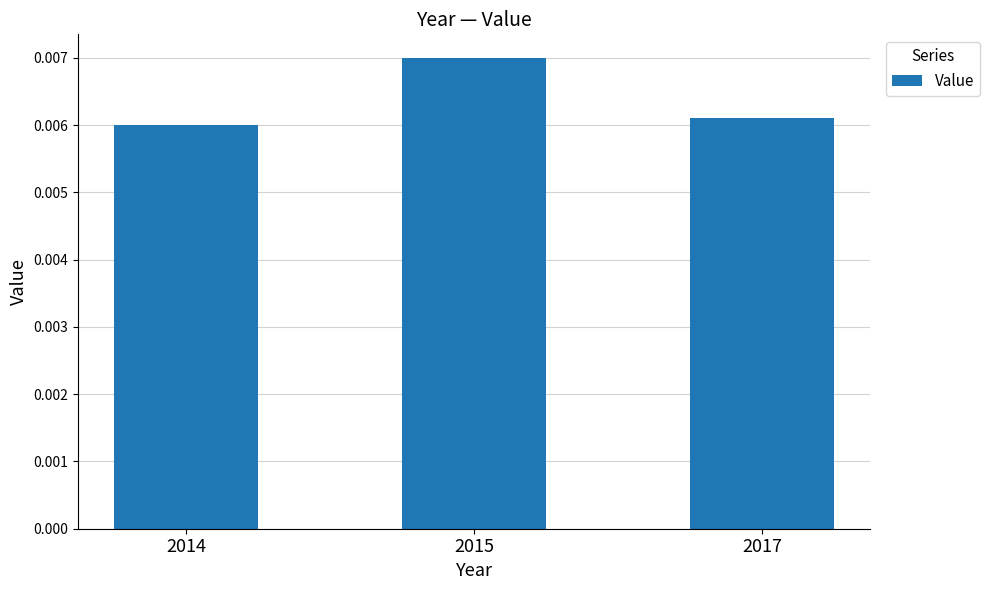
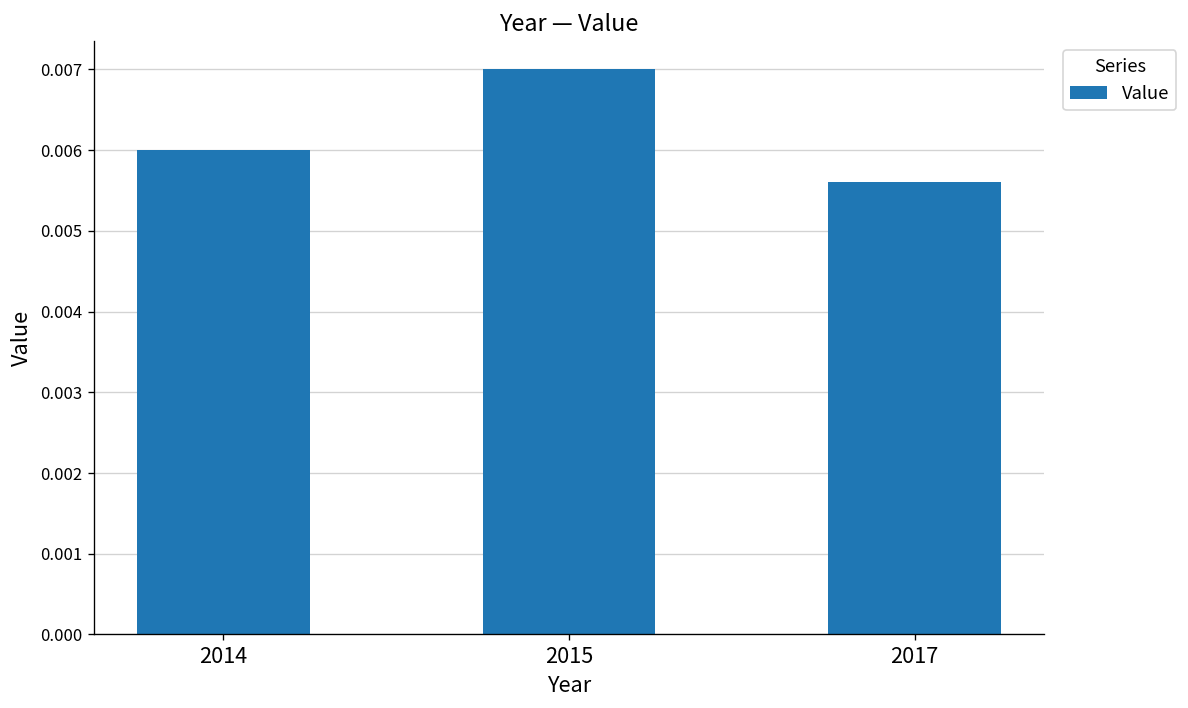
2017: 0.0061 -> 0.0056
